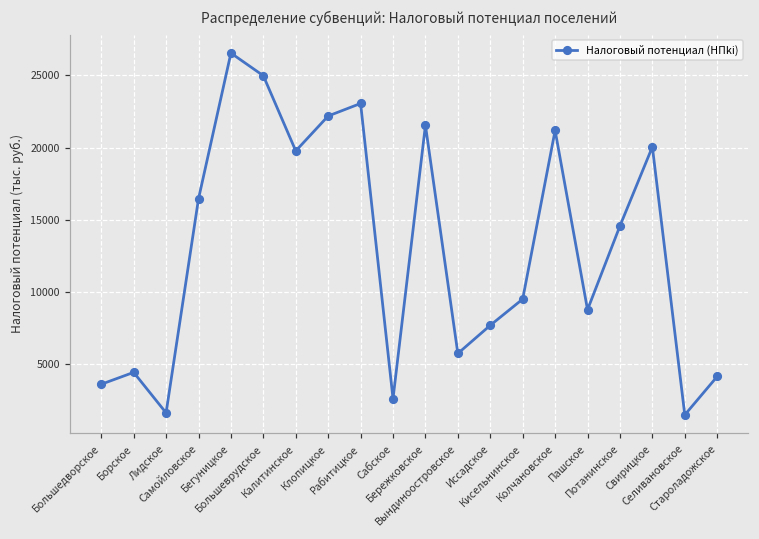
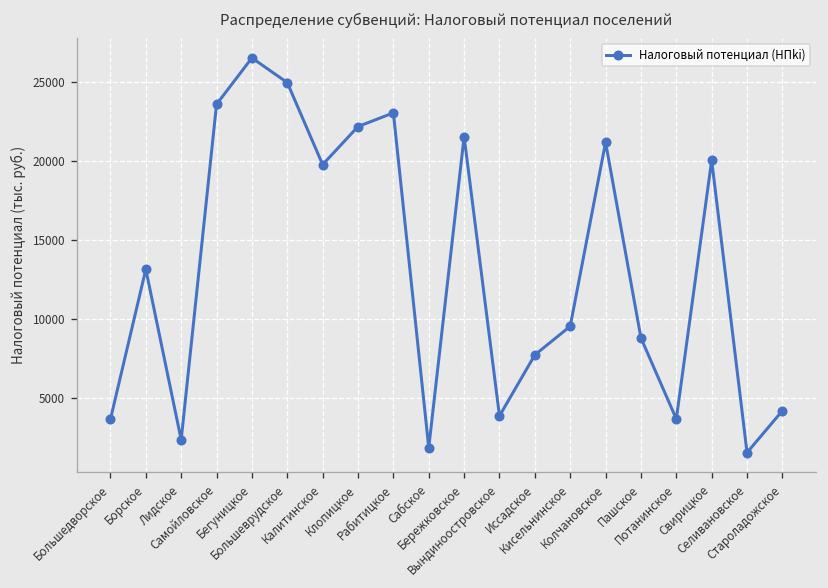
Борское: 4500 -> 13100
Лидское: 1700 -> 2300
Самойловское: 16500 -> 23600
Сабское: 2600 -> 1800
Вындиноостровское: 5800 -> 3800
Потанинское: 14600 -> 3600
